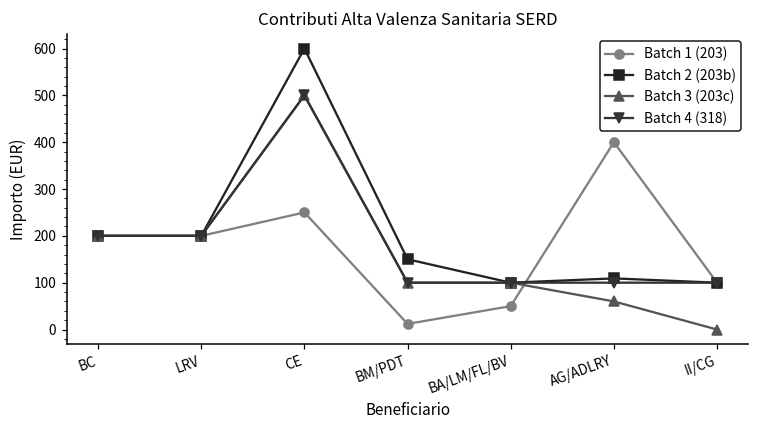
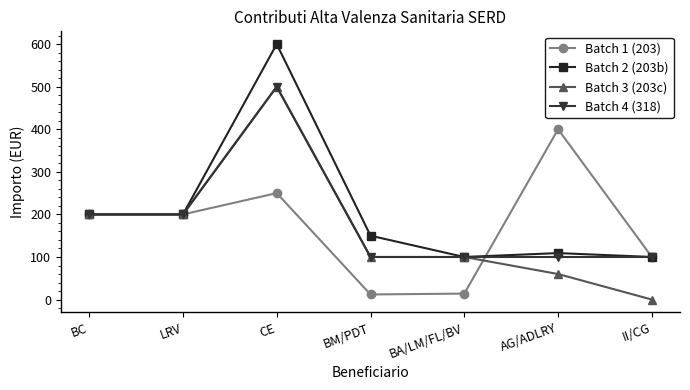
Batch 1 (203), BA/LM/FL/BV: 50 -> 10
